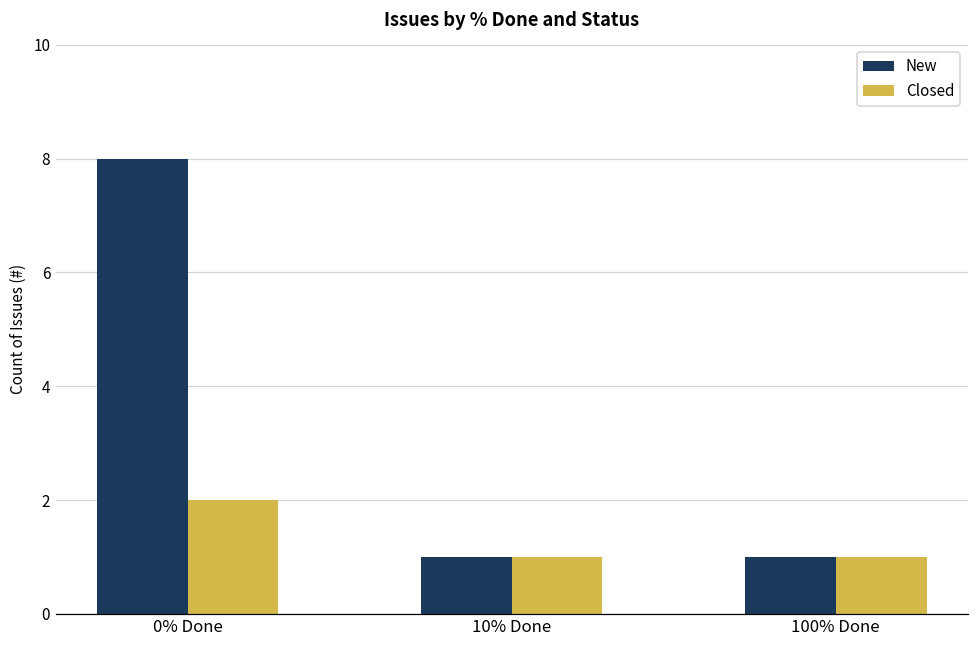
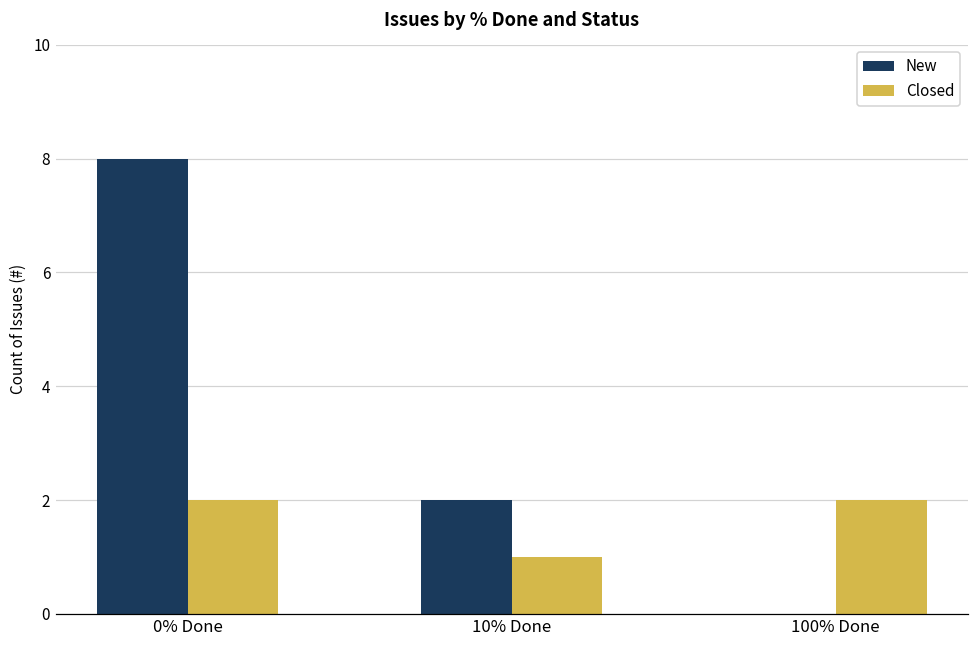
New, 10% Done: 1 -> 2
New, 100% Done: 1 -> 0
Closed, 100% Done: 1 -> 2
